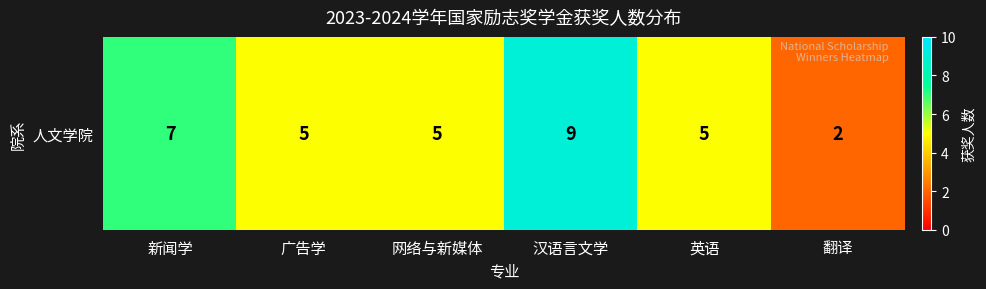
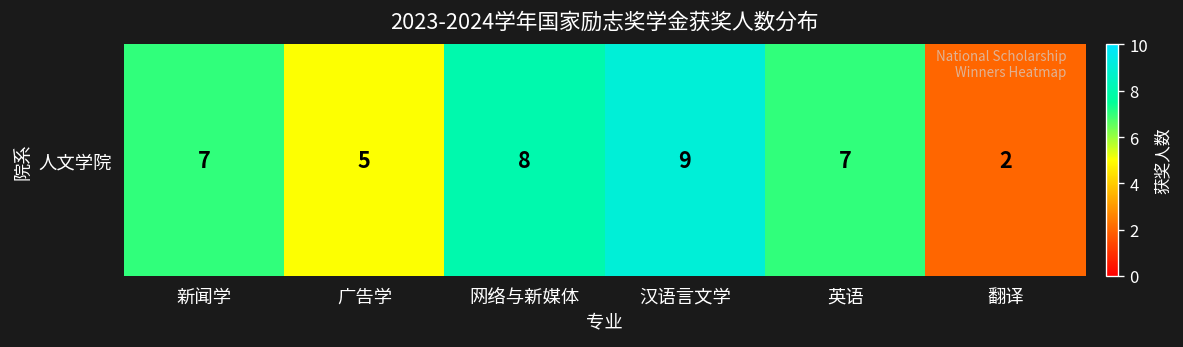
人文学院, 网络与新媒体: 5 -> 8
人文学院, 英语: 5 -> 7
